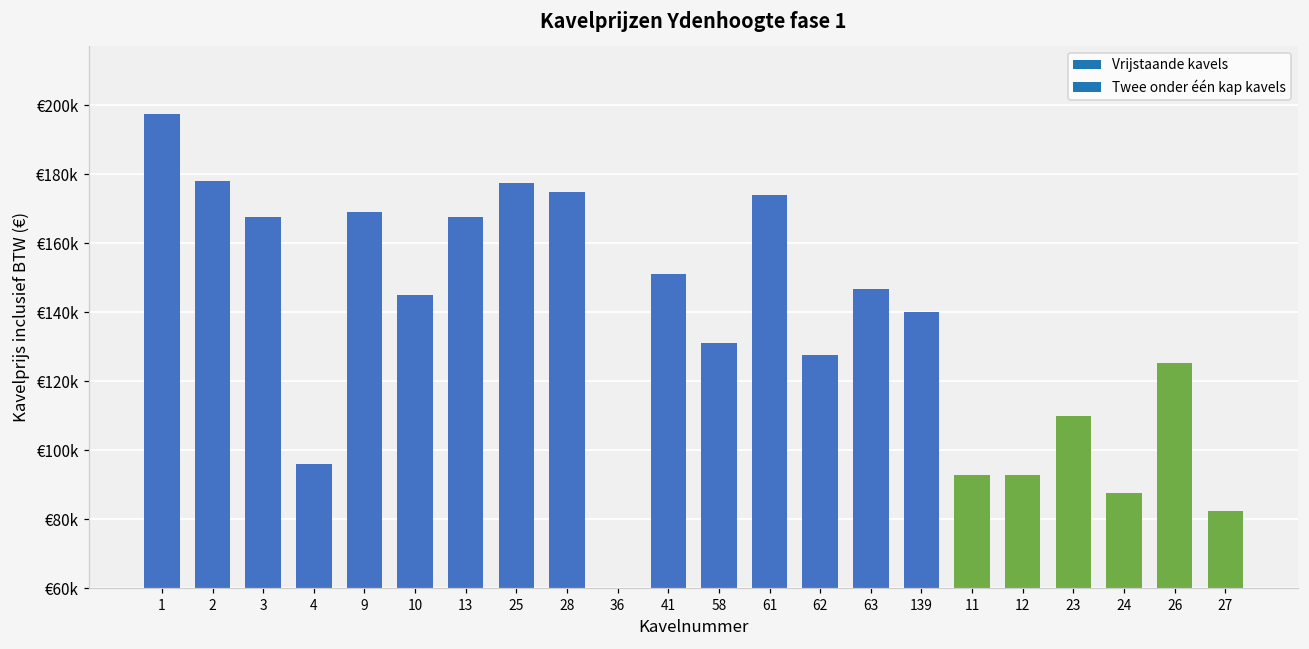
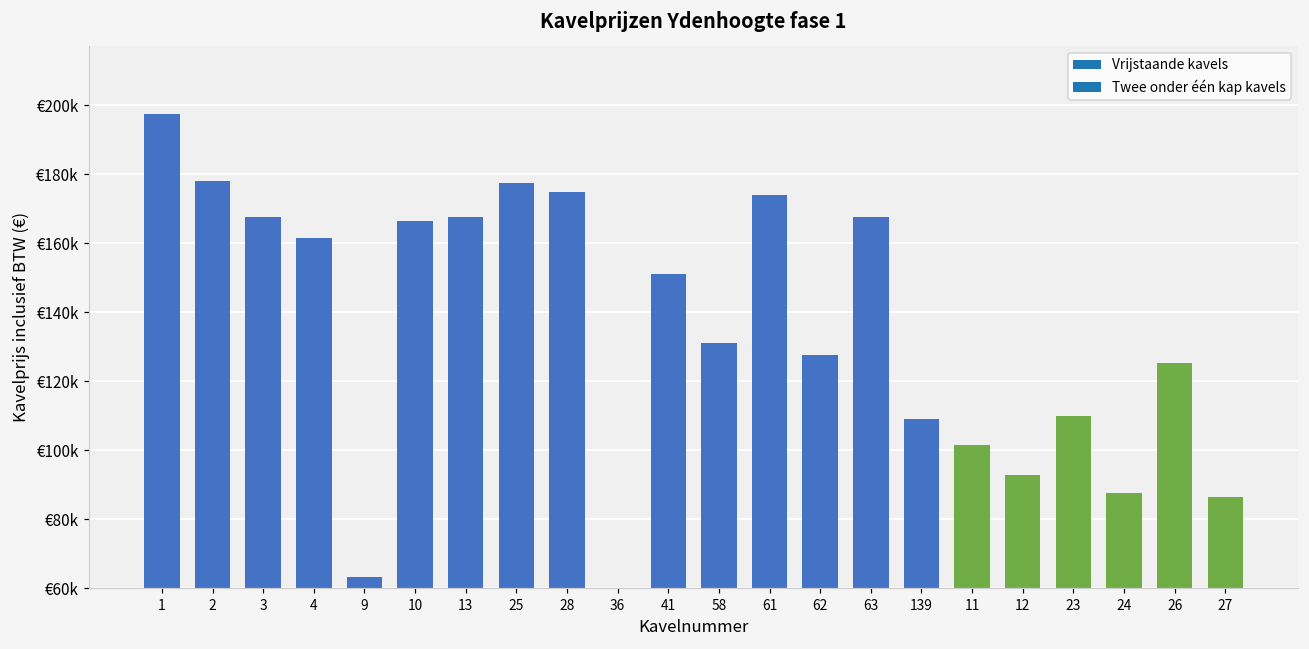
4: €96000 -> €162000
9: €169000 -> €63000
10: €145000 -> €167000
63: €147000 -> €168000
139: €140000 -> €109000
11: €93000 -> €101000
27: €82000 -> €86000
